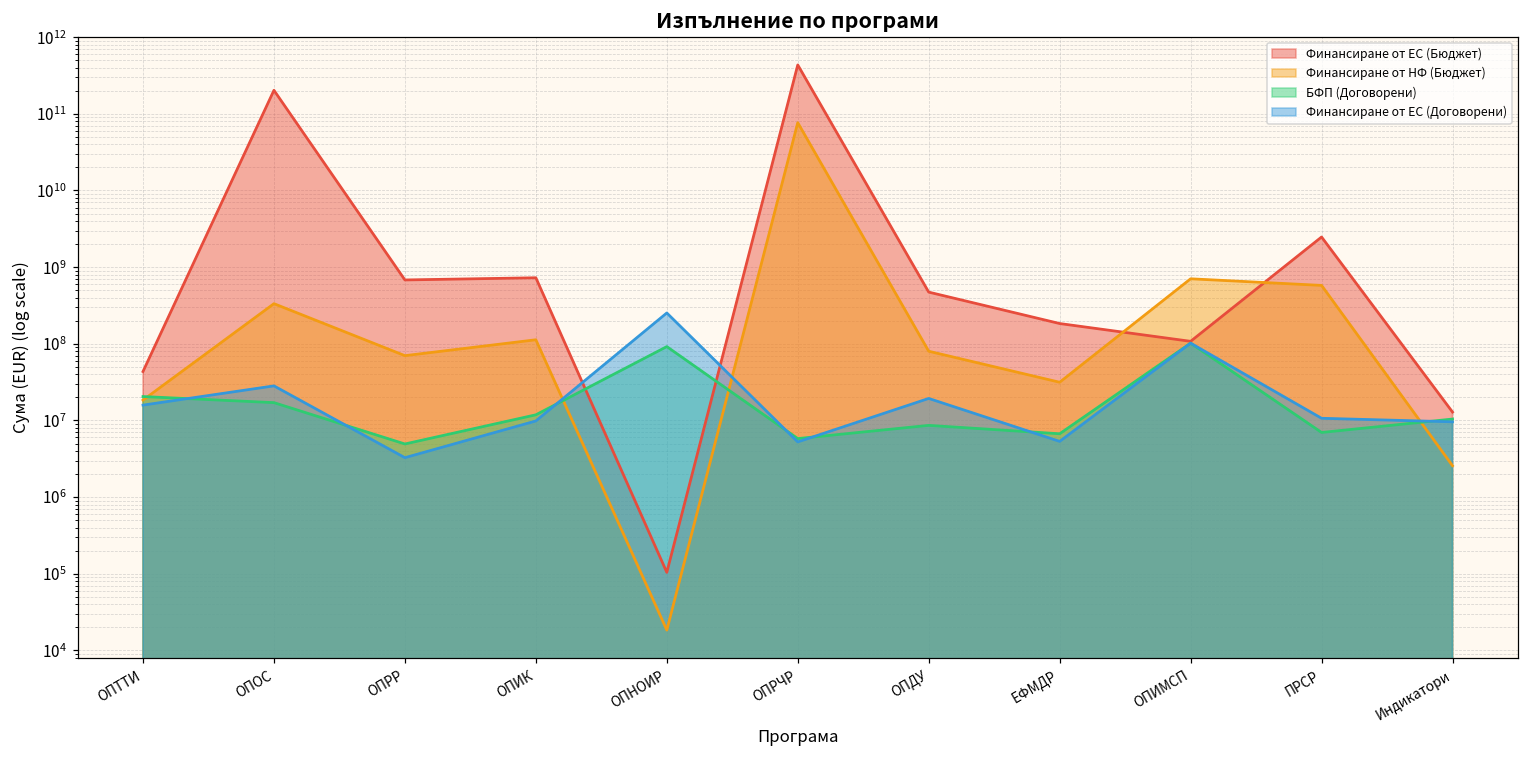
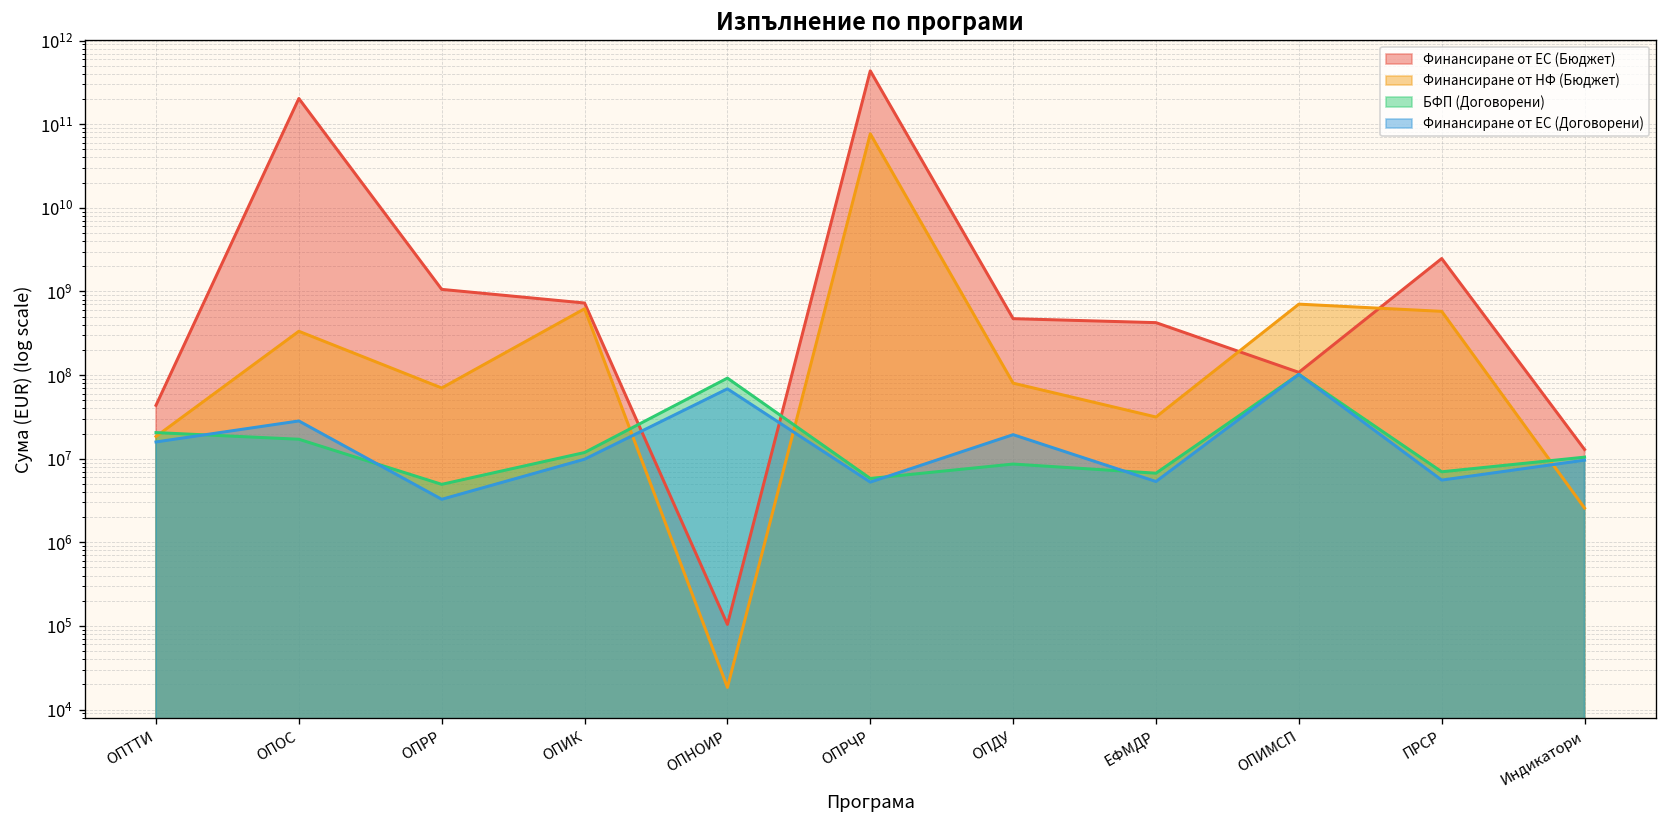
Финансиране от ЕС (Бюджет), ОПРР: 700000000 -> 1100000000
Финансиране от НФ (Бюджет), ОПИК: 110000000 -> 600000000
Финансиране от ЕС (Договорени), ОПНОИР: 250000000 -> 70000000
Финансиране от ЕС (Бюджет), ЕФМДР: 180000000 -> 400000000
Финансиране от ЕС (Договорени), ПРСР: 11000000 -> 6000000
